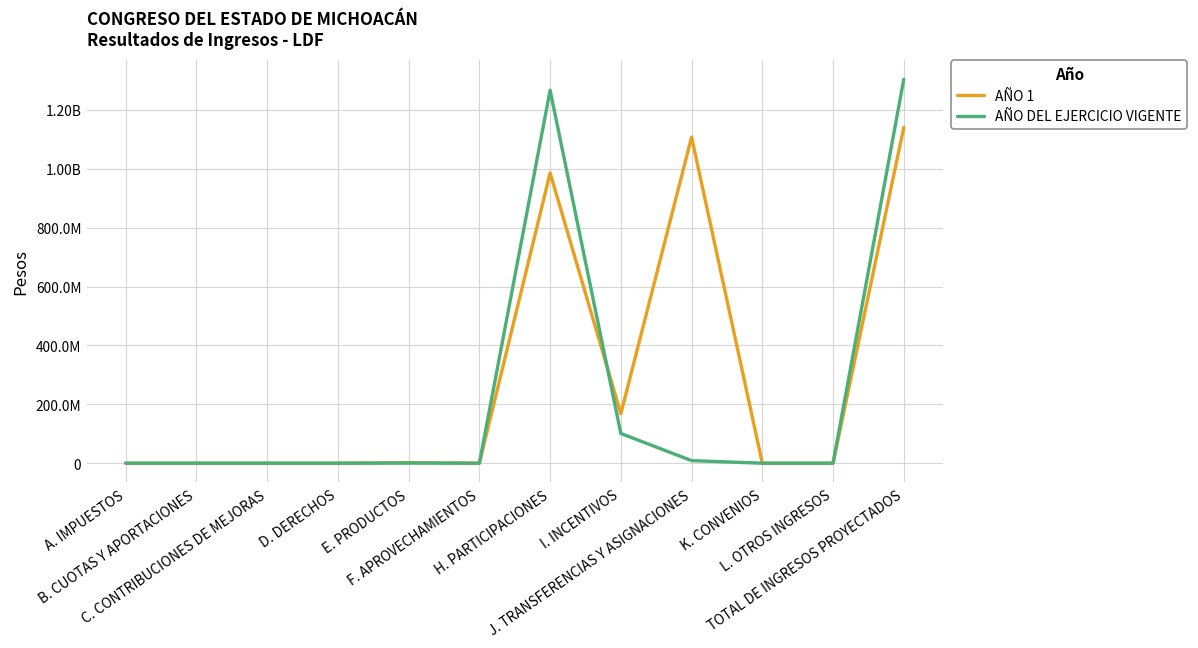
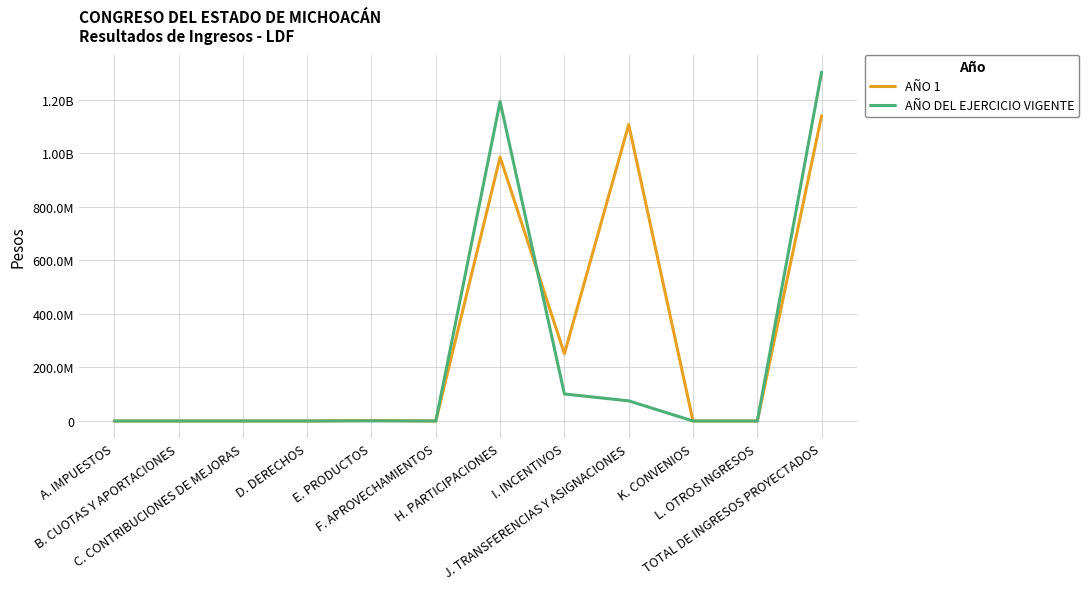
AÑO DEL EJERCICIO VIGENTE, H. PARTICIPACIONES: 1270000000 -> 1190000000
AÑO 1, I. INCENTIVOS: 170000000 -> 250000000
AÑO DEL EJERCICIO VIGENTE, J. TRANSFERENCIAS Y ASIGNACIONES: 10000000 -> 80000000
